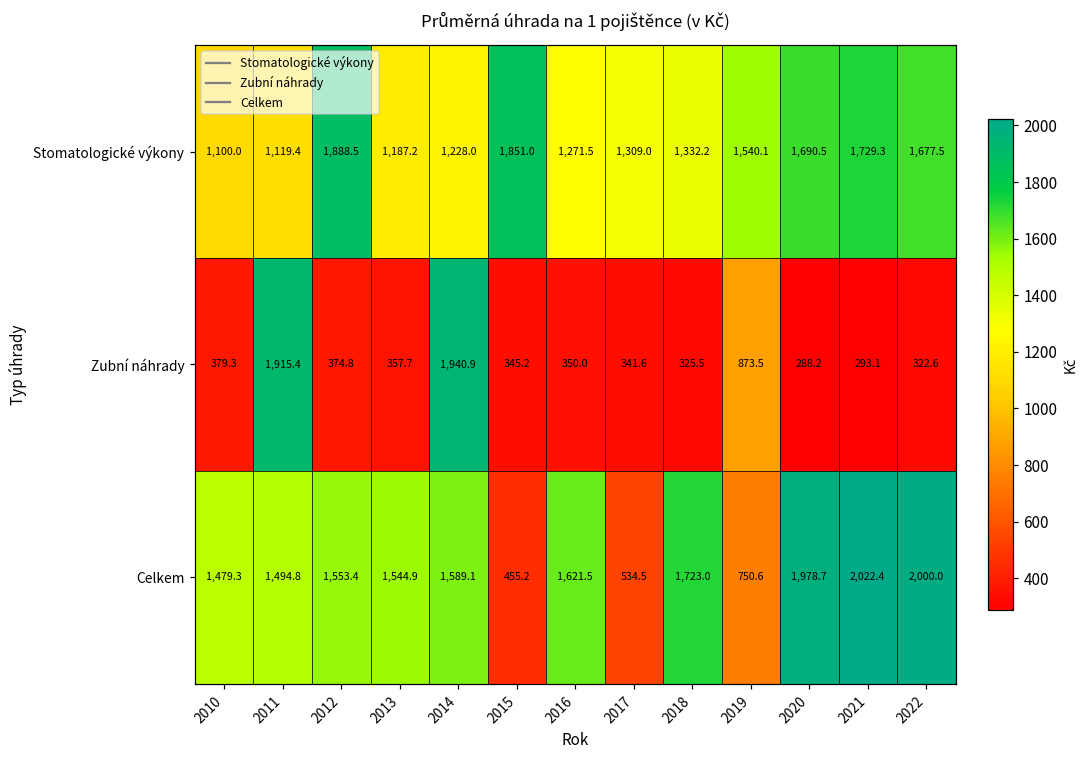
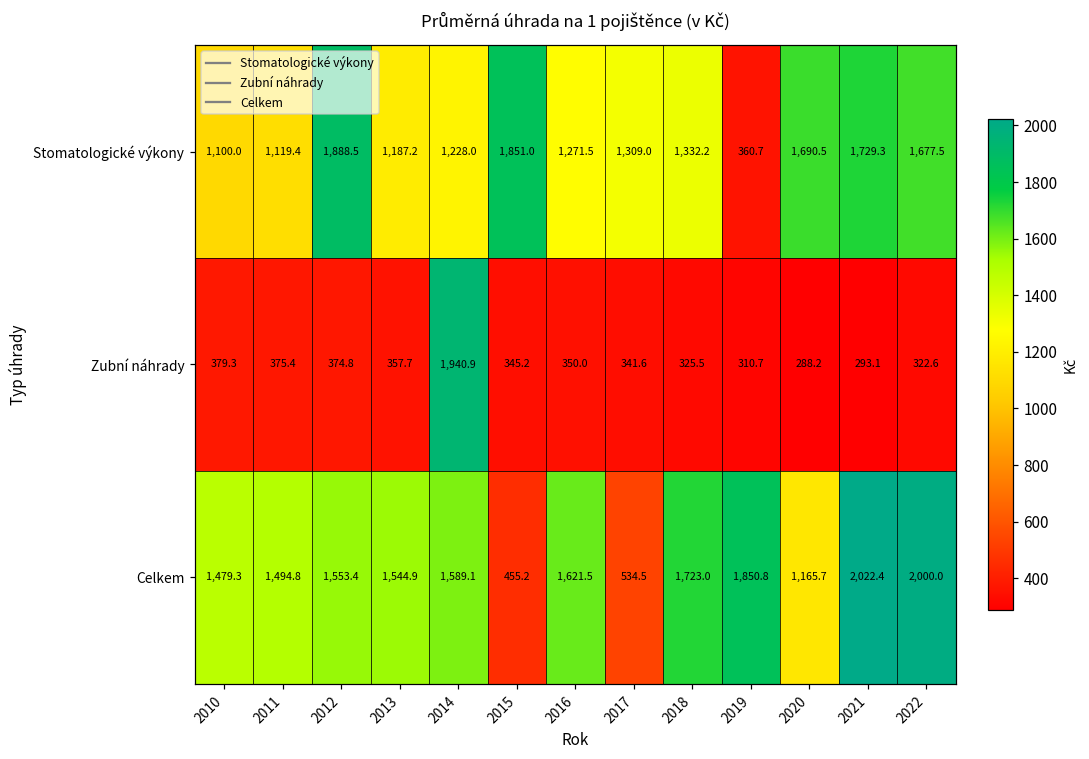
Stomatologické výkony, 2019: 1,540.1 -> 360.7
Zubní náhrady, 2011: 1,915.4 -> 375.4
Zubní náhrady, 2019: 873.5 -> 310.7
Celkem, 2019: 750.6 -> 1,850.8
Celkem, 2020: 1,978.7 -> 1,165.7
